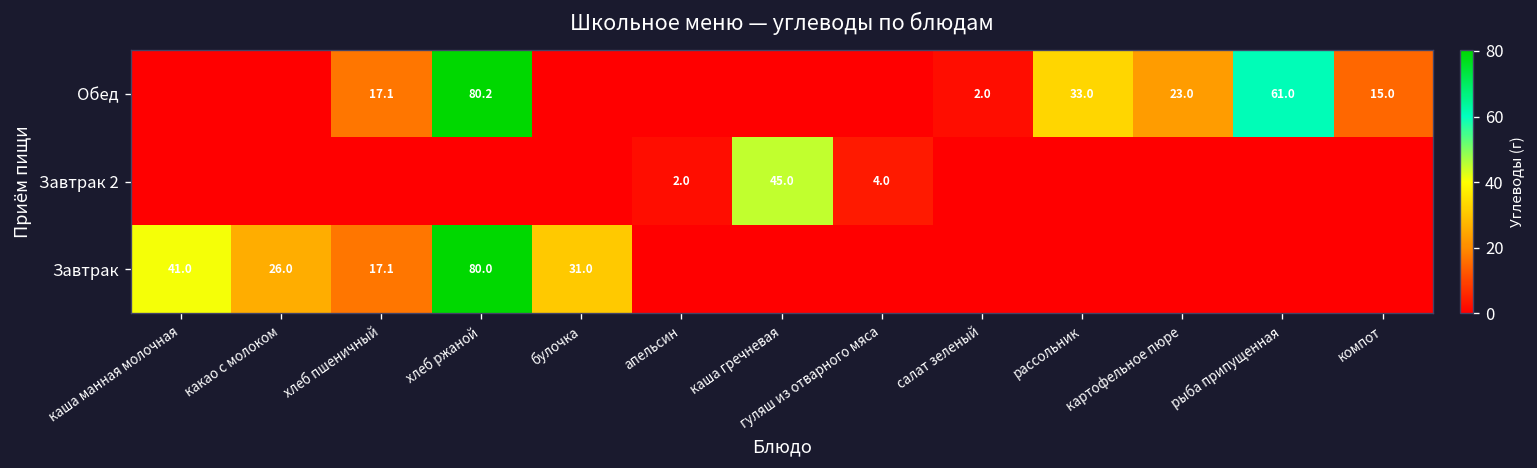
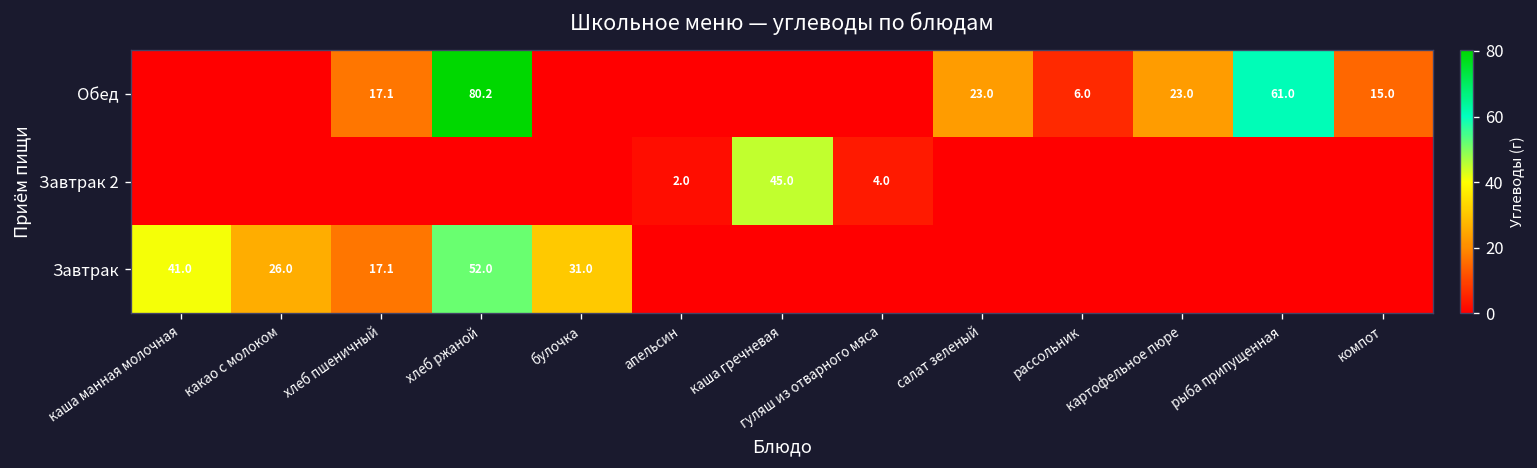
Обед, салат зеленый: 2.0 -> 23.0
Обед, рассольник: 33.0 -> 6.0
Завтрак, хлеб ржаной: 80.0 -> 52.0
